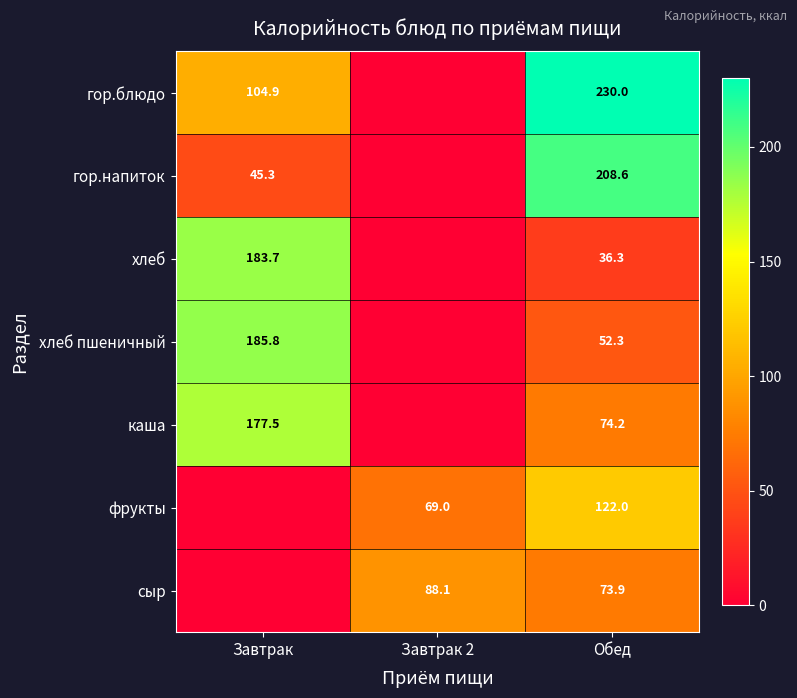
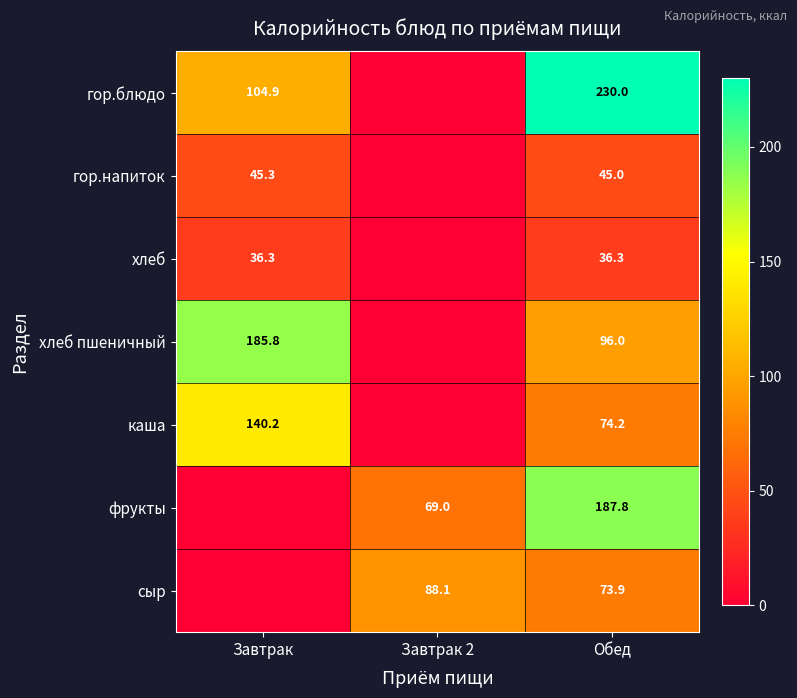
гор.напиток, Обед: 208.6 -> 45.0
хлеб, Завтрак: 183.7 -> 36.3
хлеб пшеничный, Обед: 52.3 -> 96.0
каша, Завтрак: 177.5 -> 140.2
фрукты, Обед: 122.0 -> 187.8
